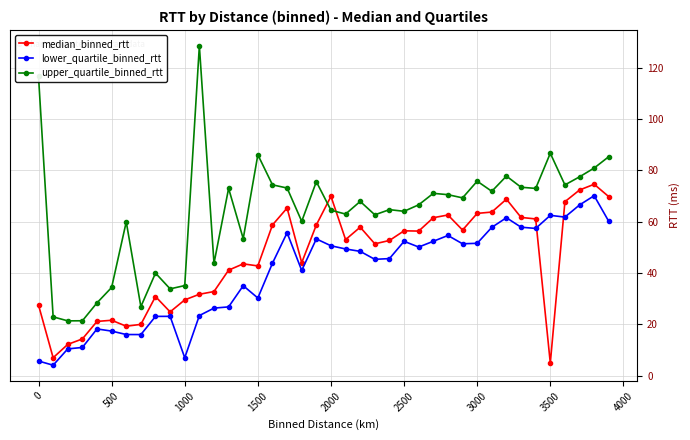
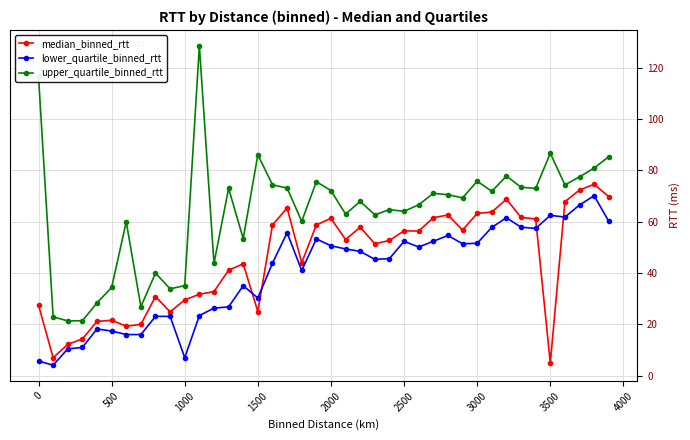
median_binned_rtt, 1500: 43 -> 25
median_binned_rtt, 2000: 70 -> 61
upper_quartile_binned_rtt, 2000: 64 -> 72
